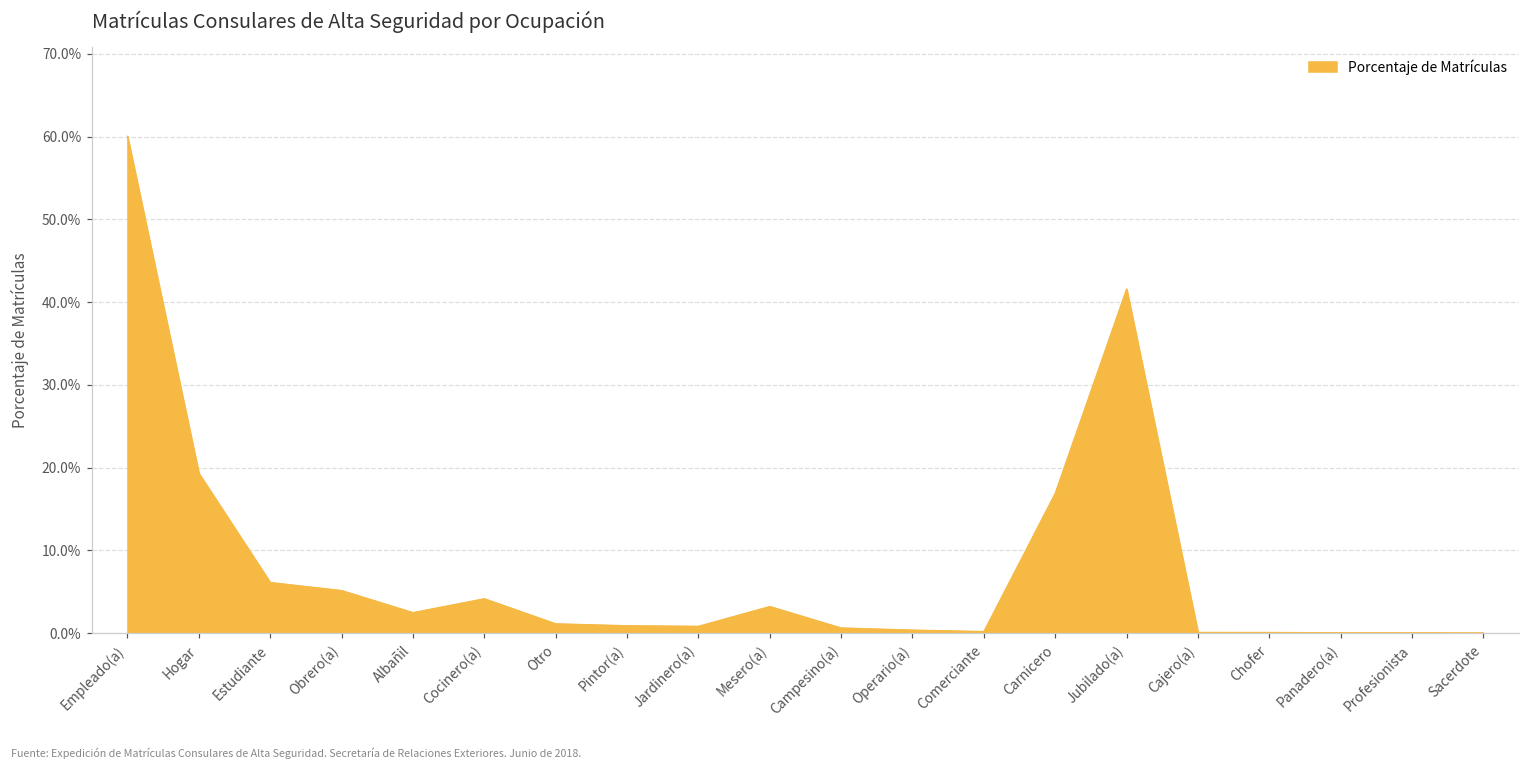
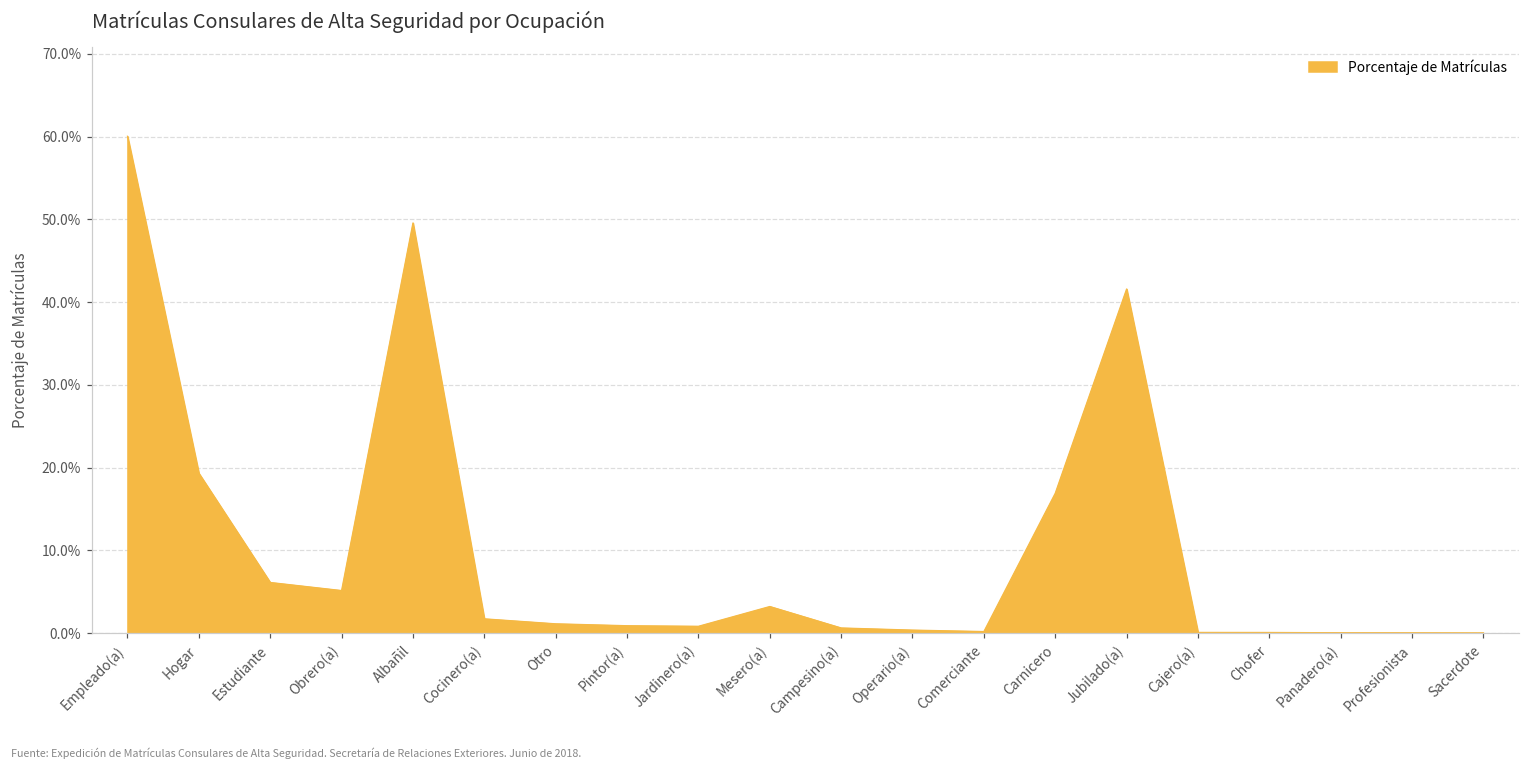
Albañil: 2% -> 50%
Cocinero(a): 4% -> 2%
